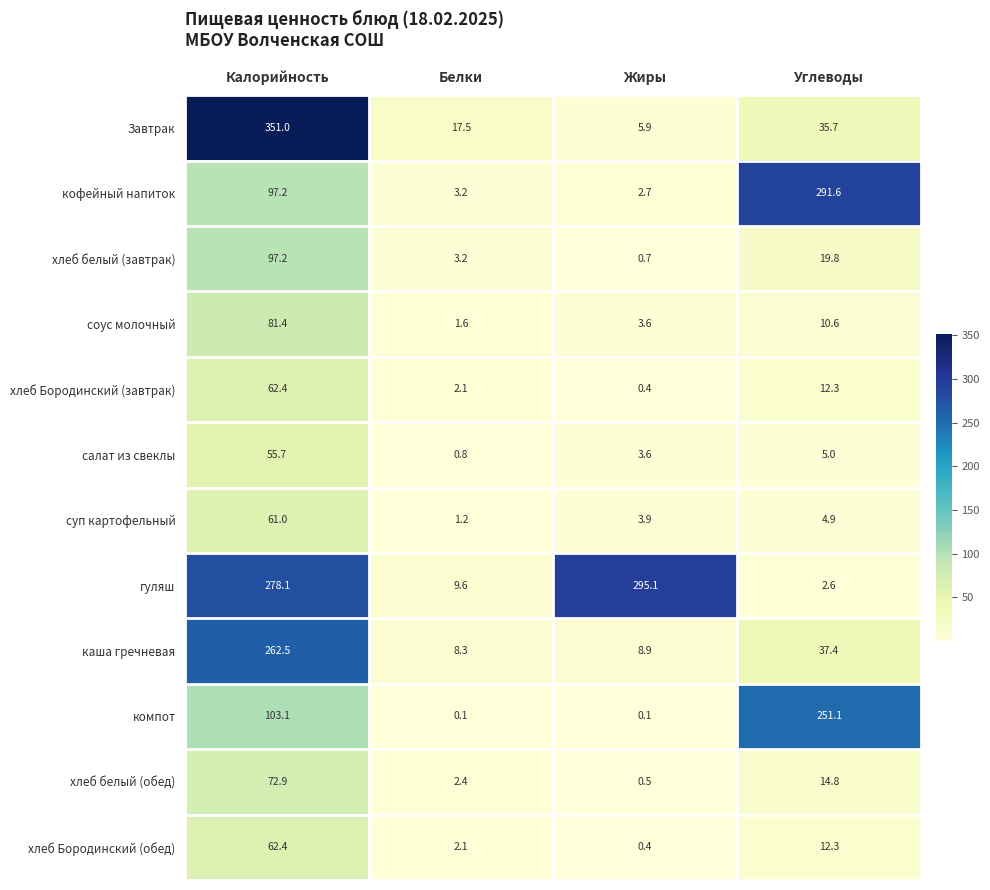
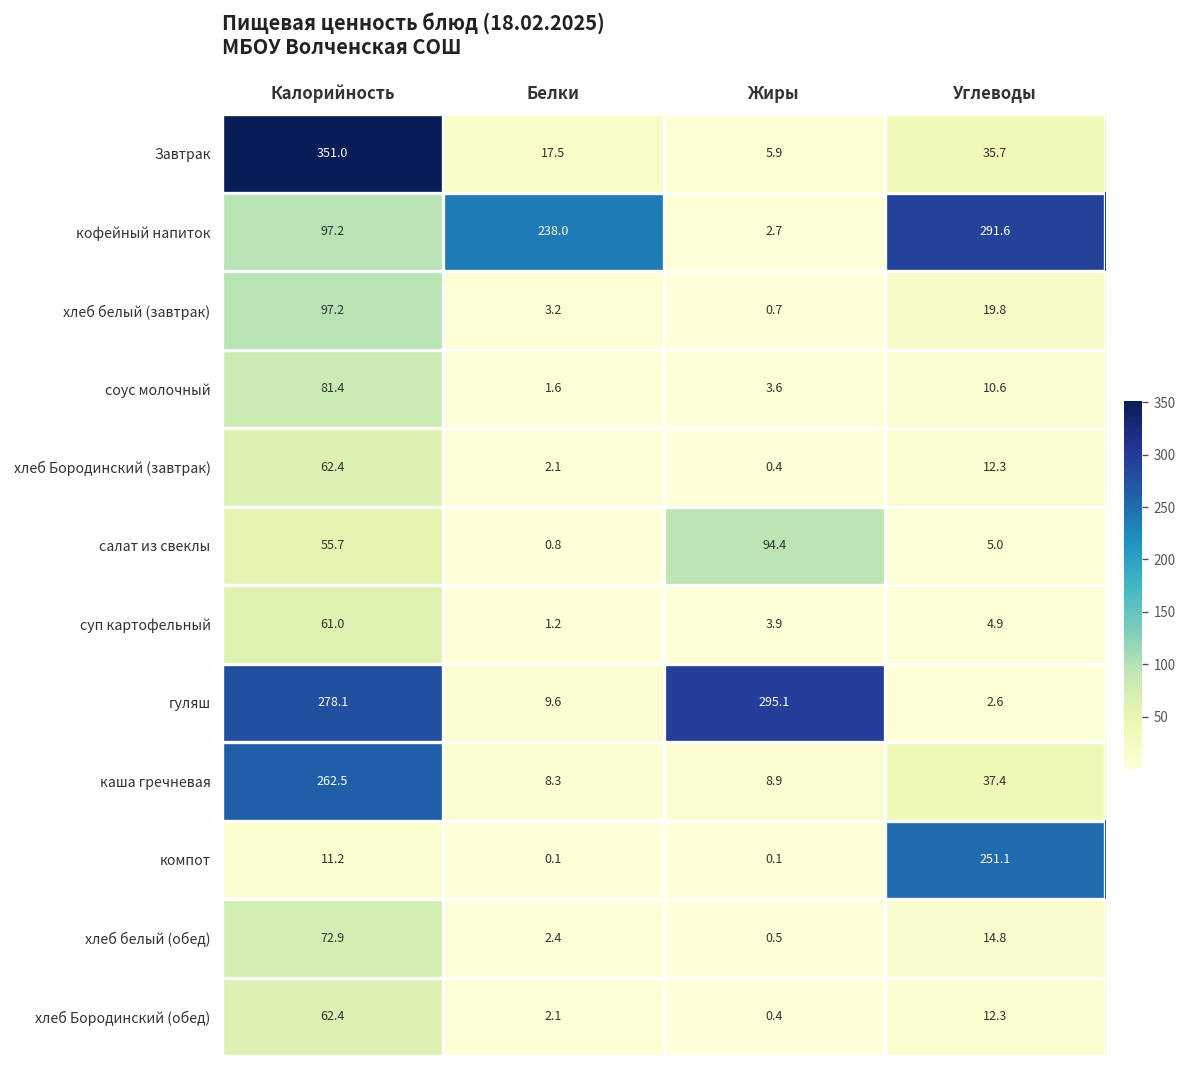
кофейный напиток, Белки: 3.2 -> 238.0
салат из свеклы, Жиры: 3.6 -> 94.4
компот, Калорийность: 103.1 -> 11.2
